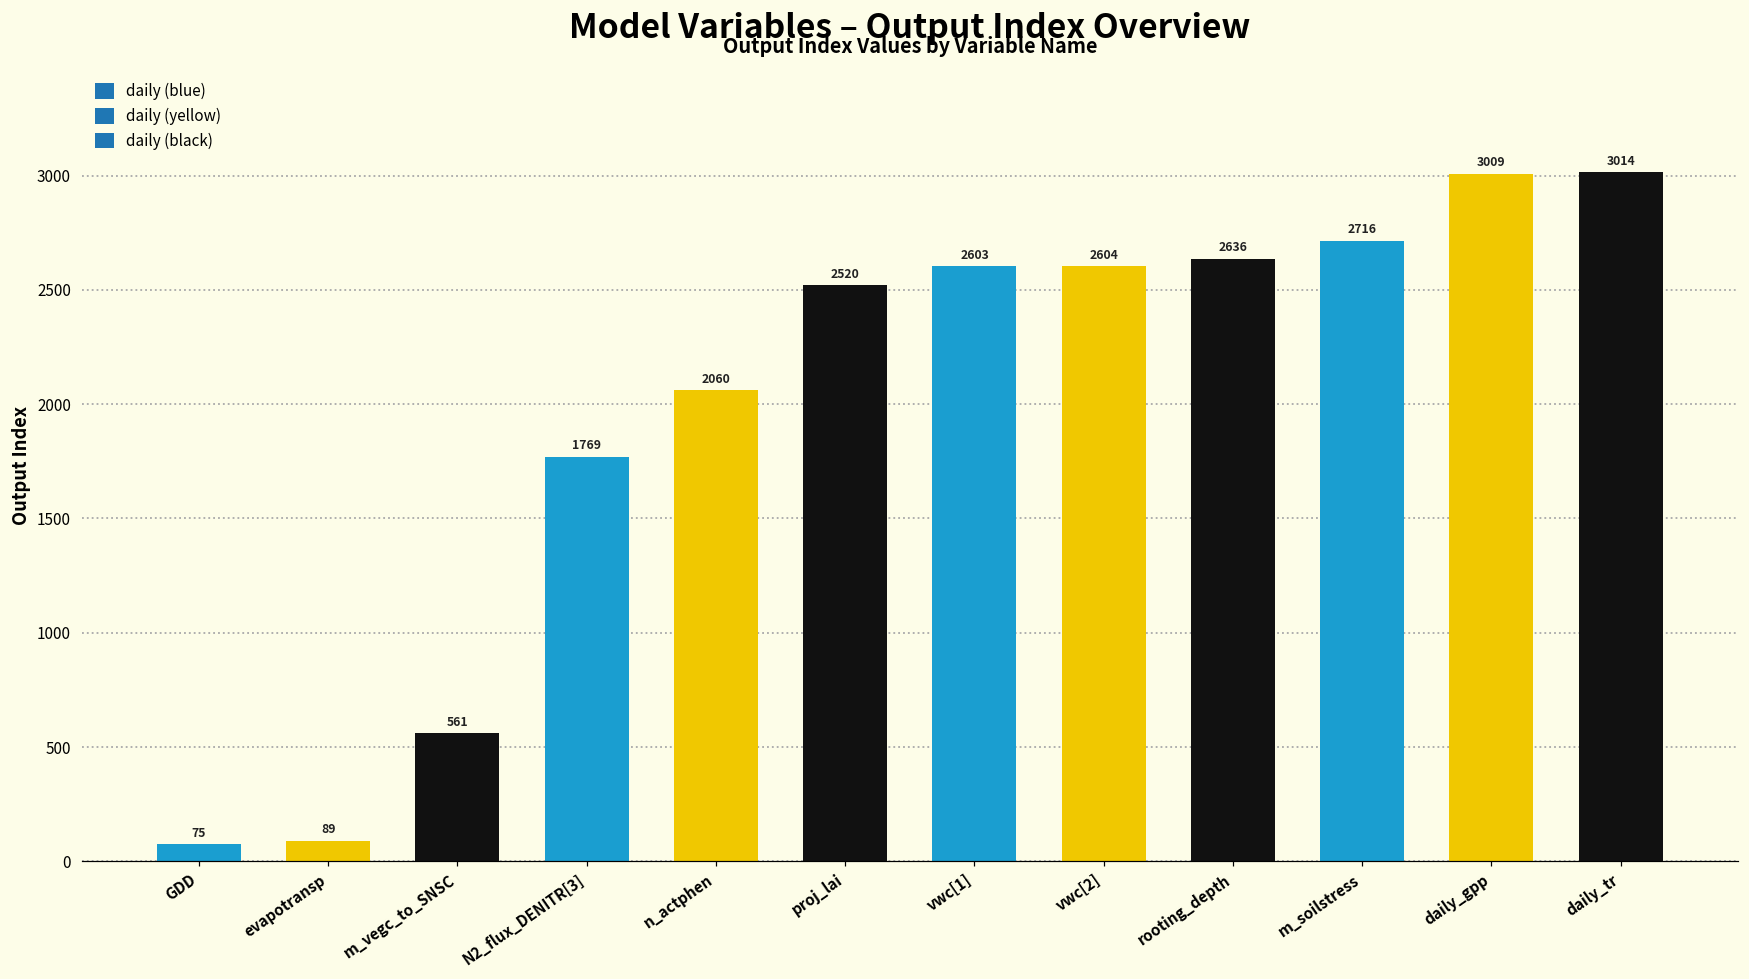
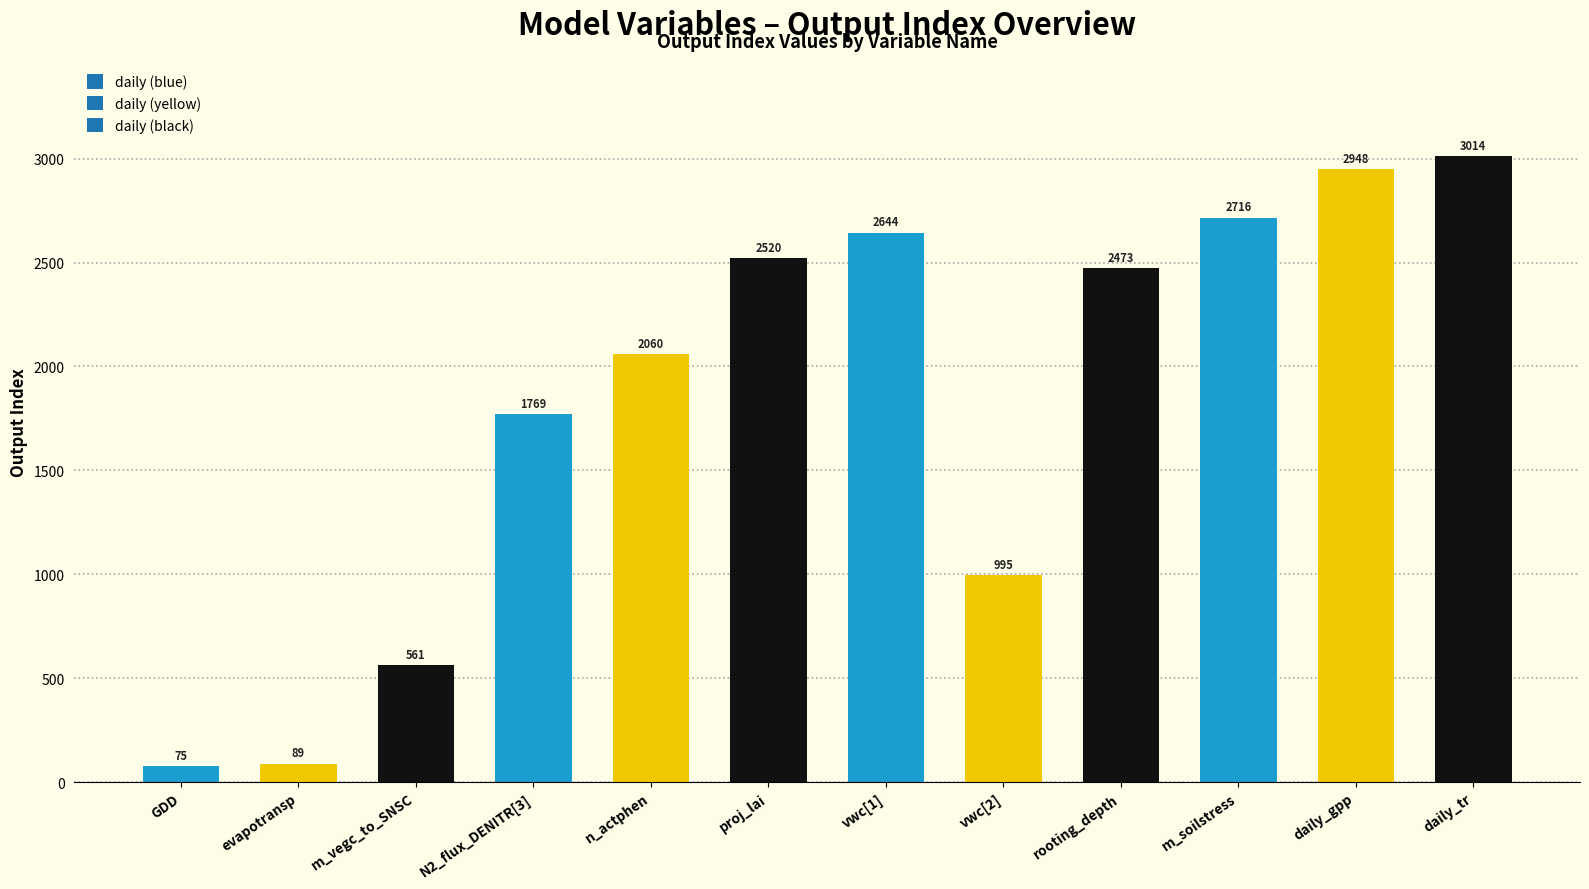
vwc[1]: 2603 -> 2644
vwc[2]: 2604 -> 995
rooting_depth: 2636 -> 2473
daily_gpp: 3009 -> 2948
